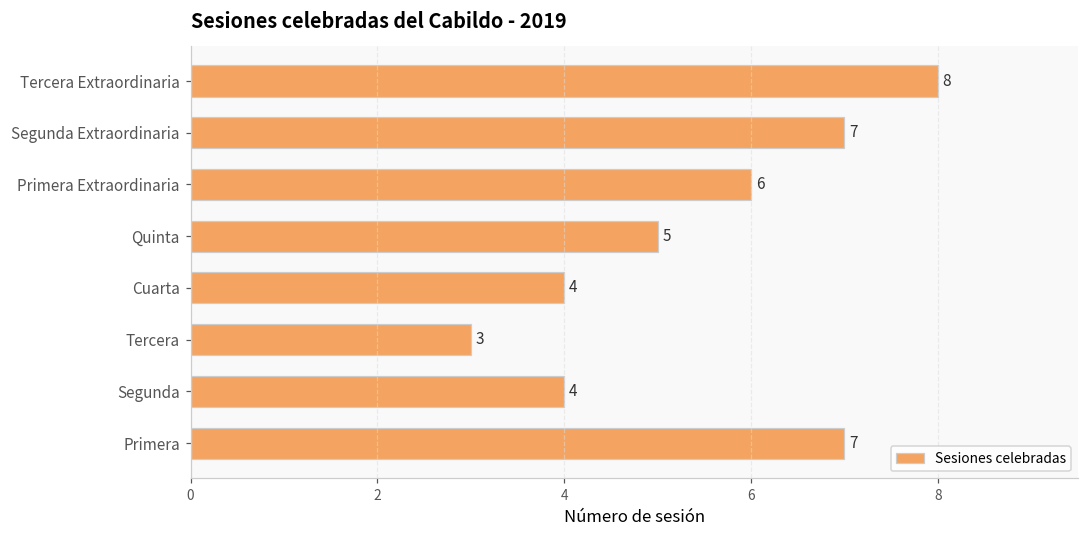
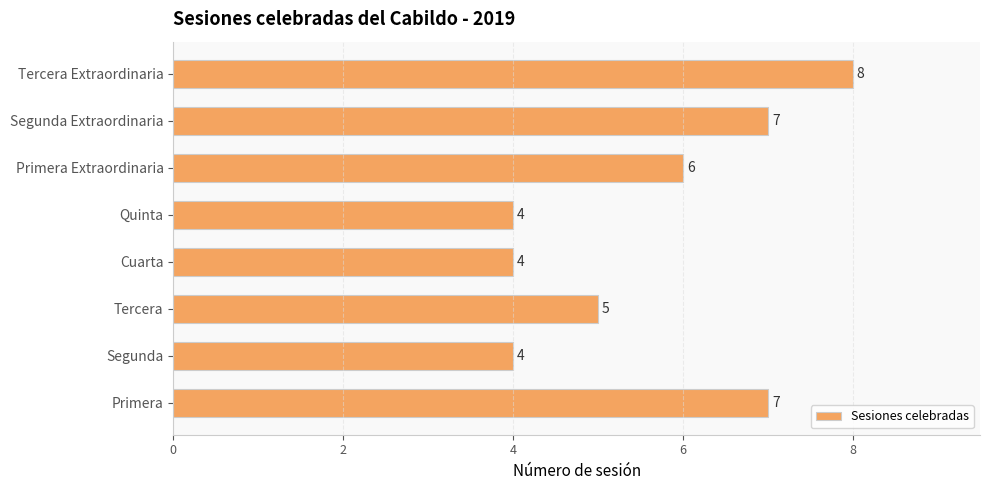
Quinta: 5 -> 4
Tercera: 3 -> 5
